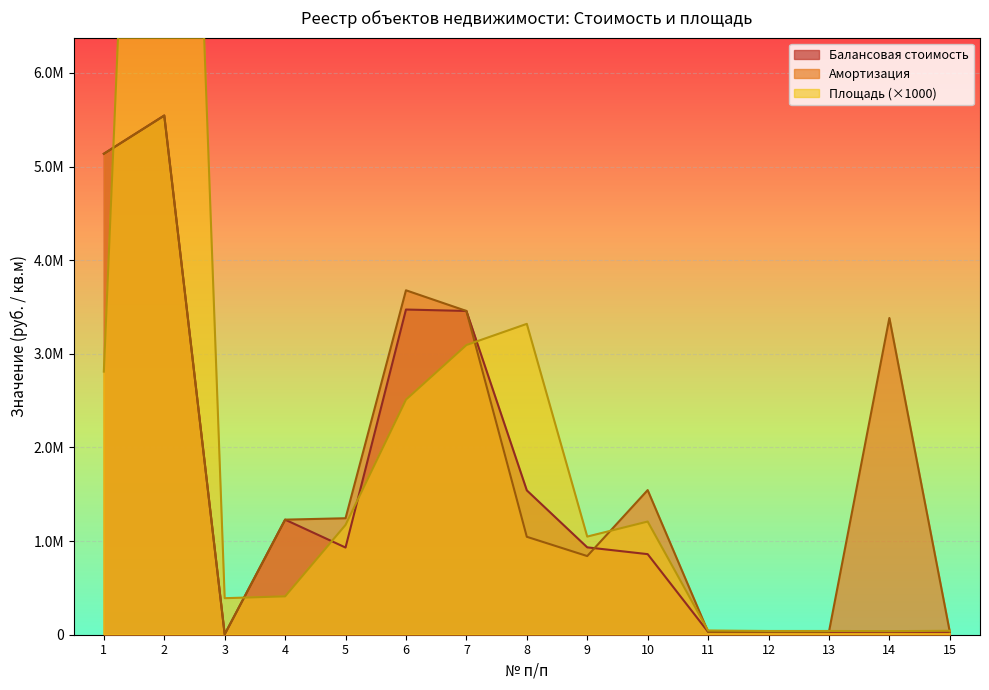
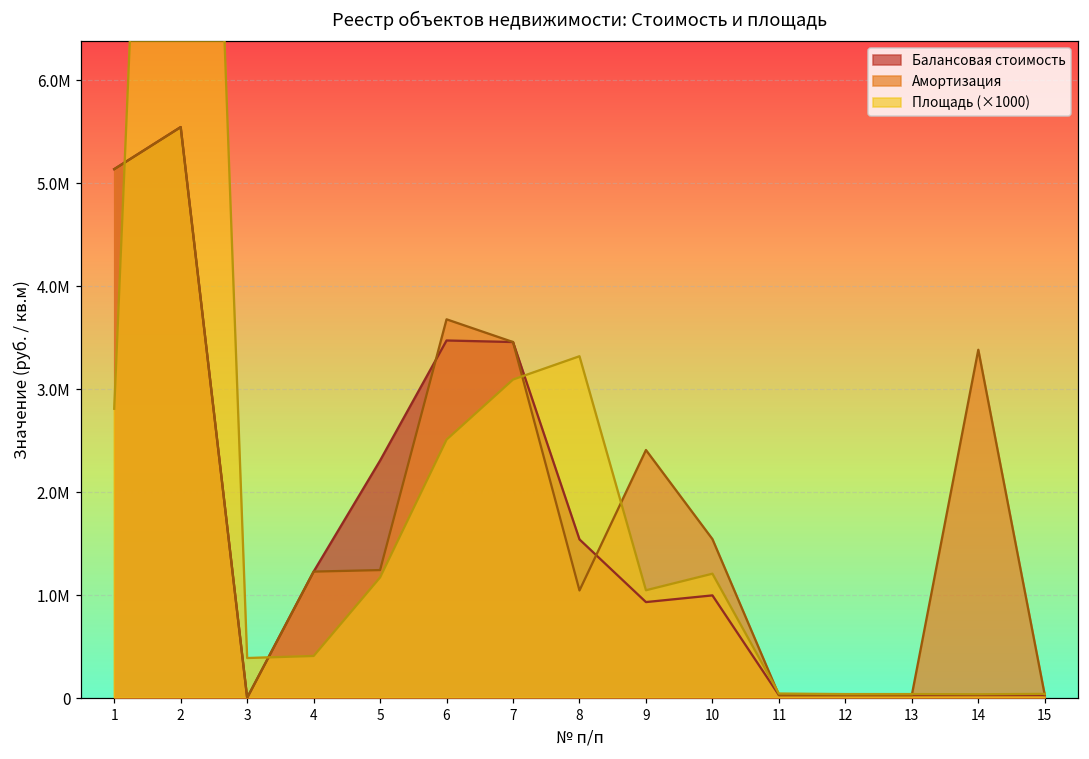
Балансовая стоимость, 5: 900000 -> 2300000
Амортизация, 9: 800000 -> 2400000
Балансовая стоимость, 10: 900000 -> 1000000
